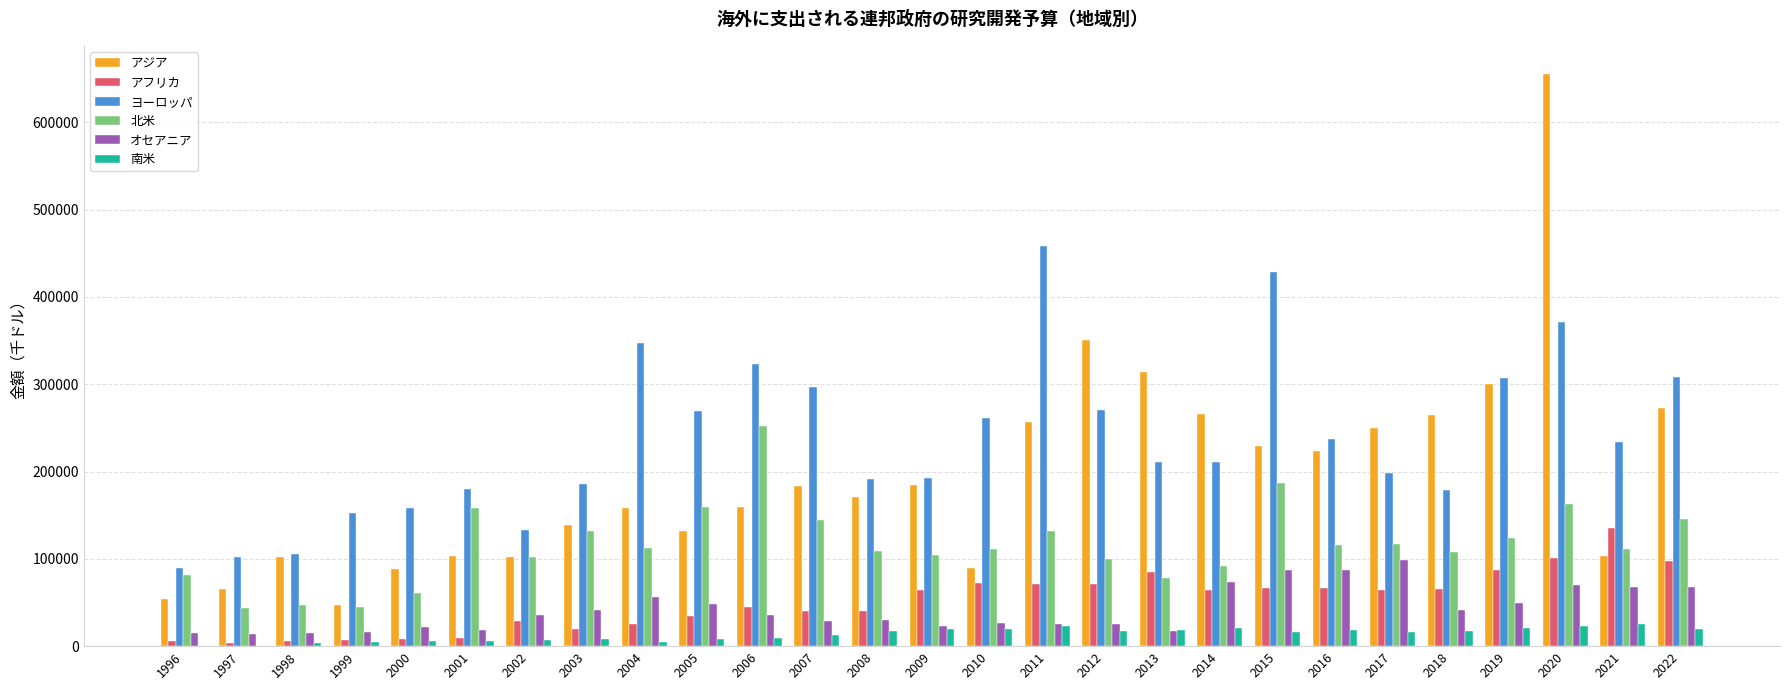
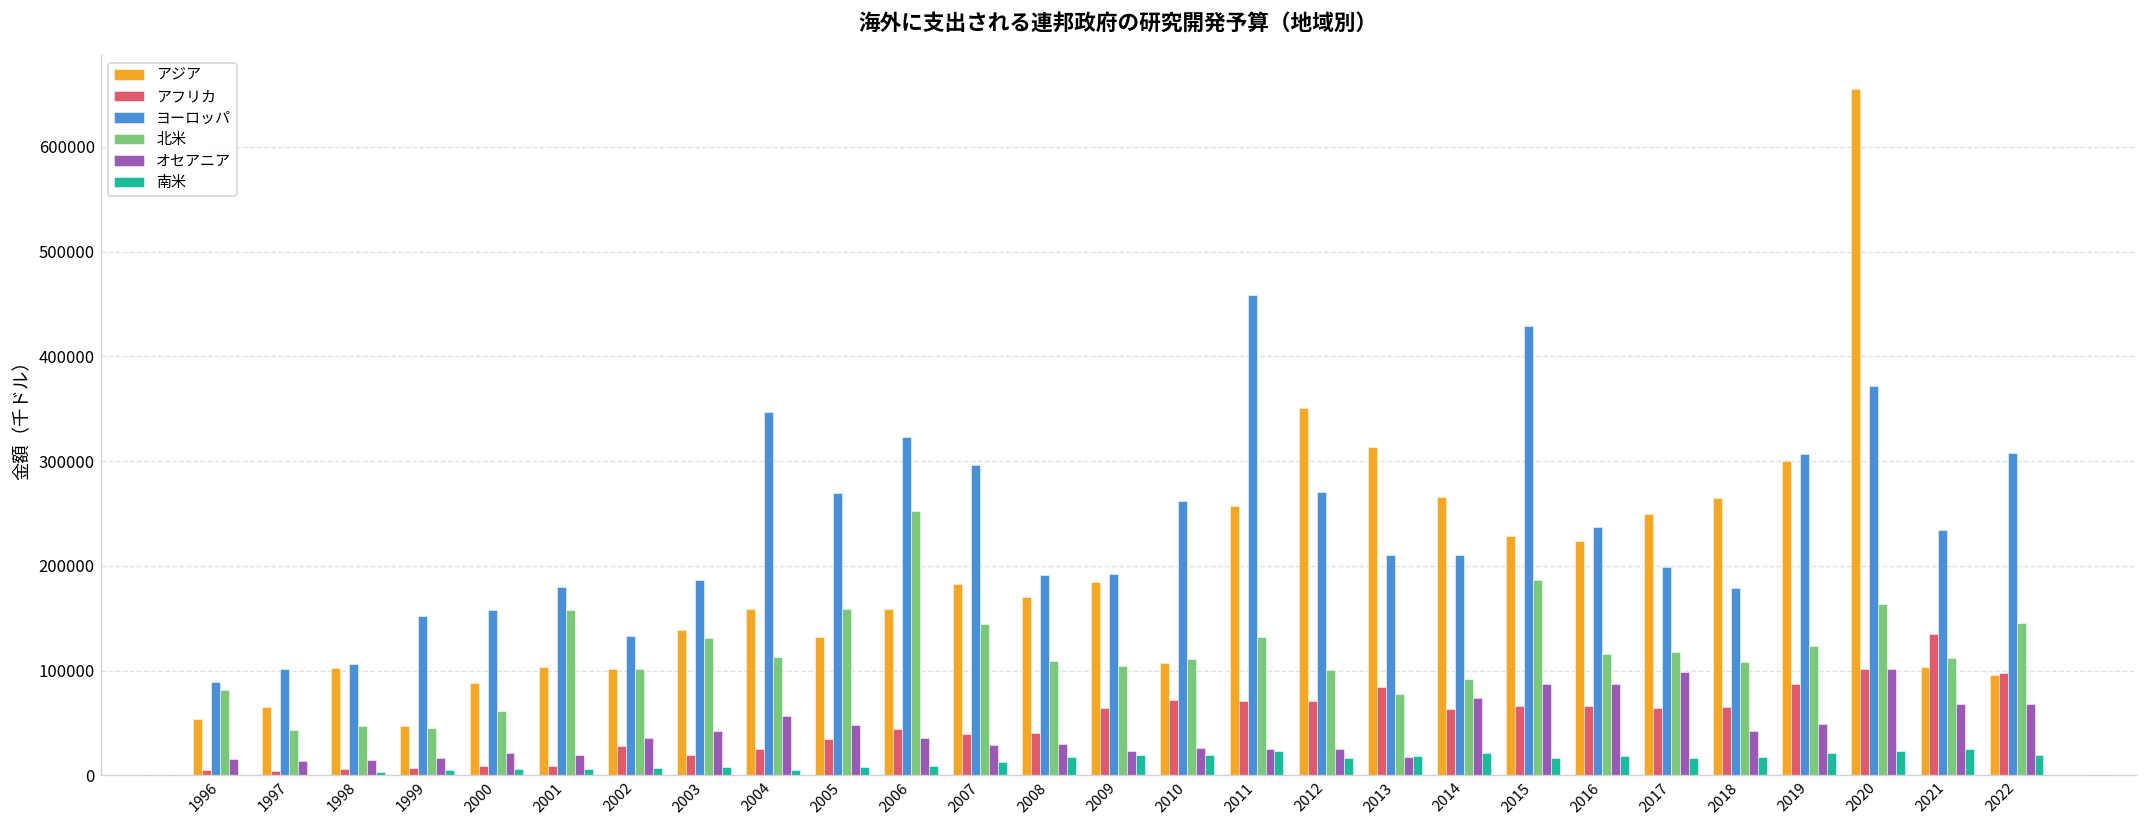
アジア, 2010: 90000 -> 110000
オセアニア, 2020: 70000 -> 100000
アジア, 2022: 270000 -> 100000
